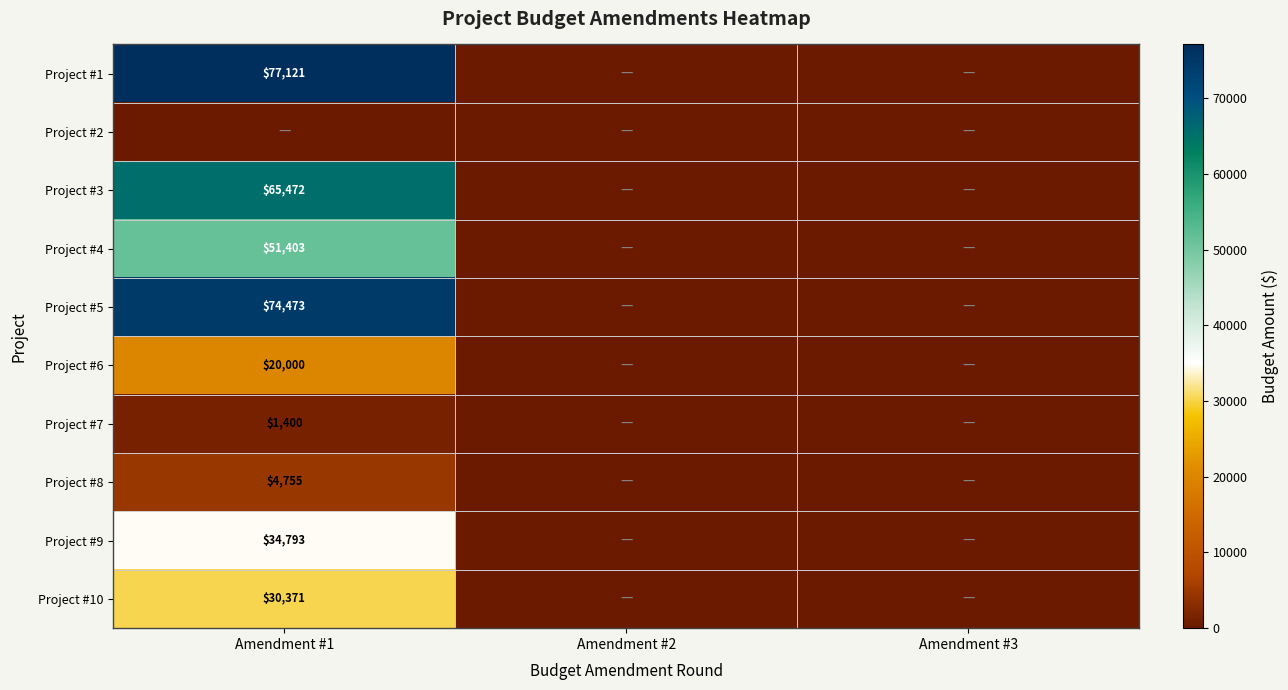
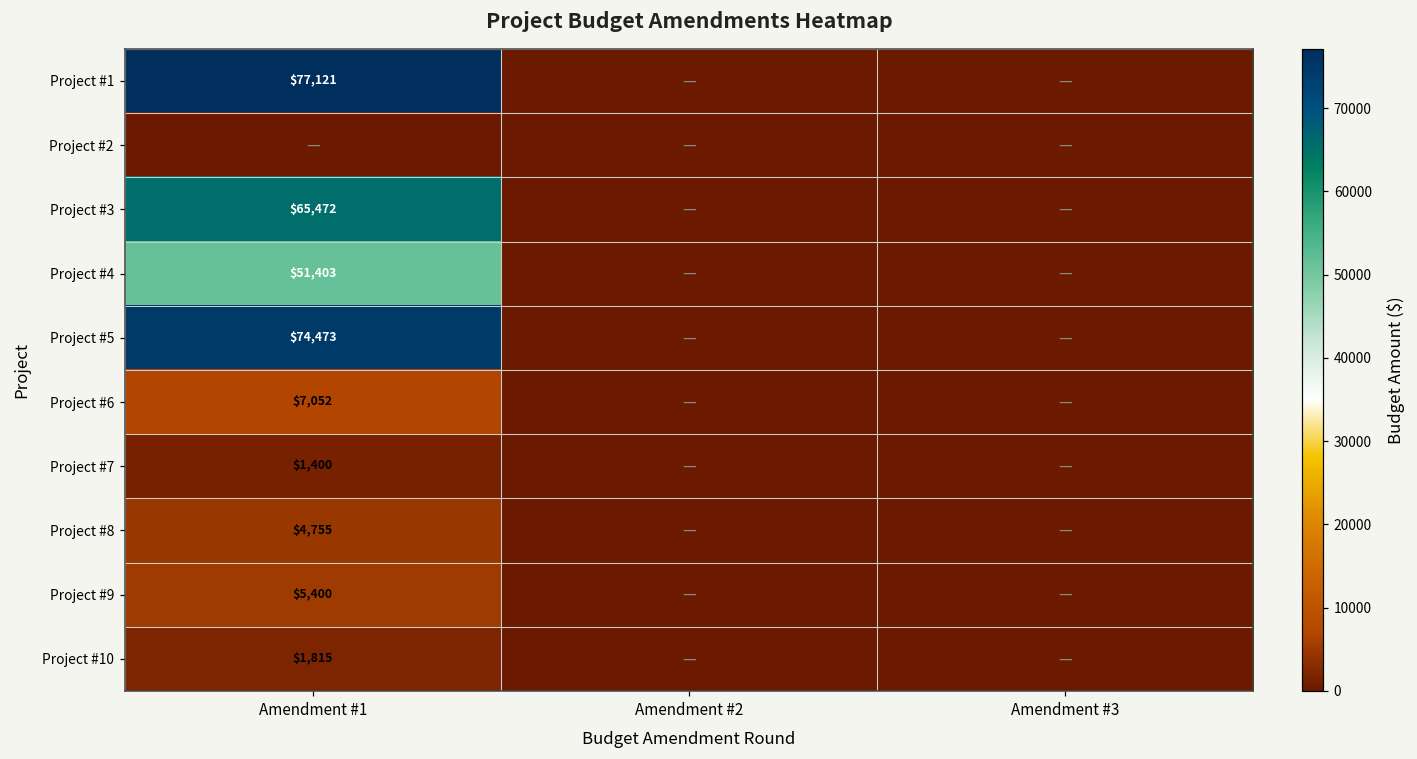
Project #6, Amendment #1: $20,000 -> $7,052
Project #9, Amendment #1: $34,793 -> $5,400
Project #10, Amendment #1: $30,371 -> $1,815
